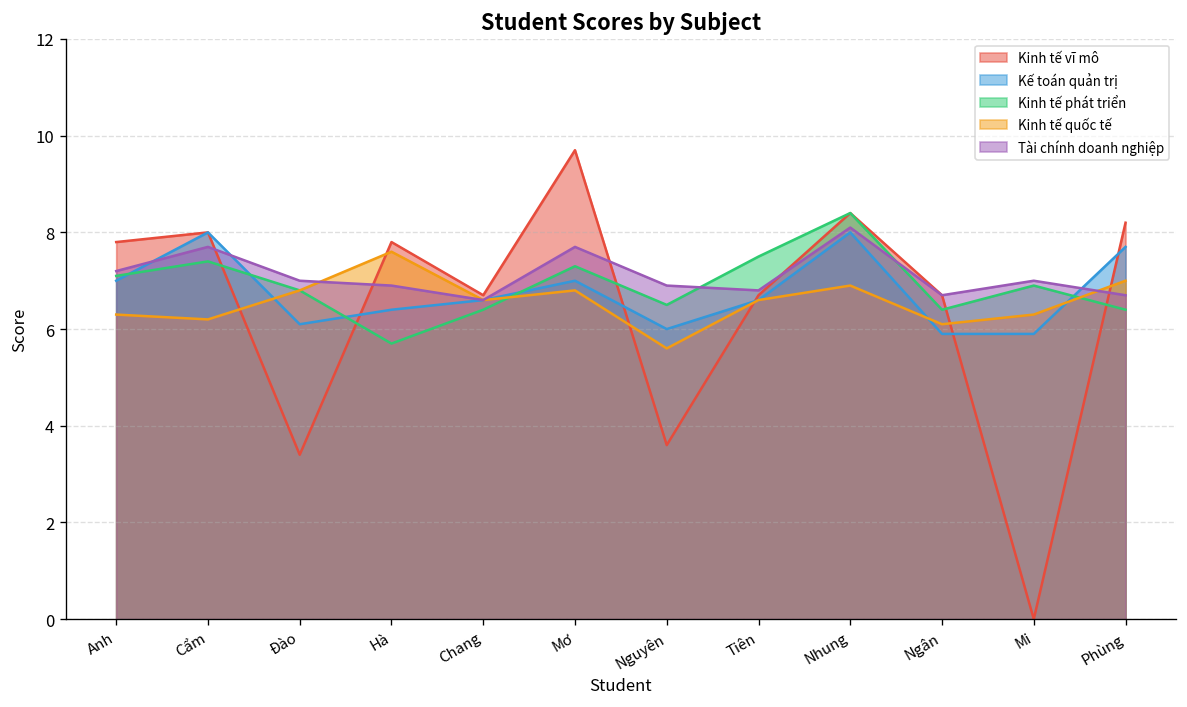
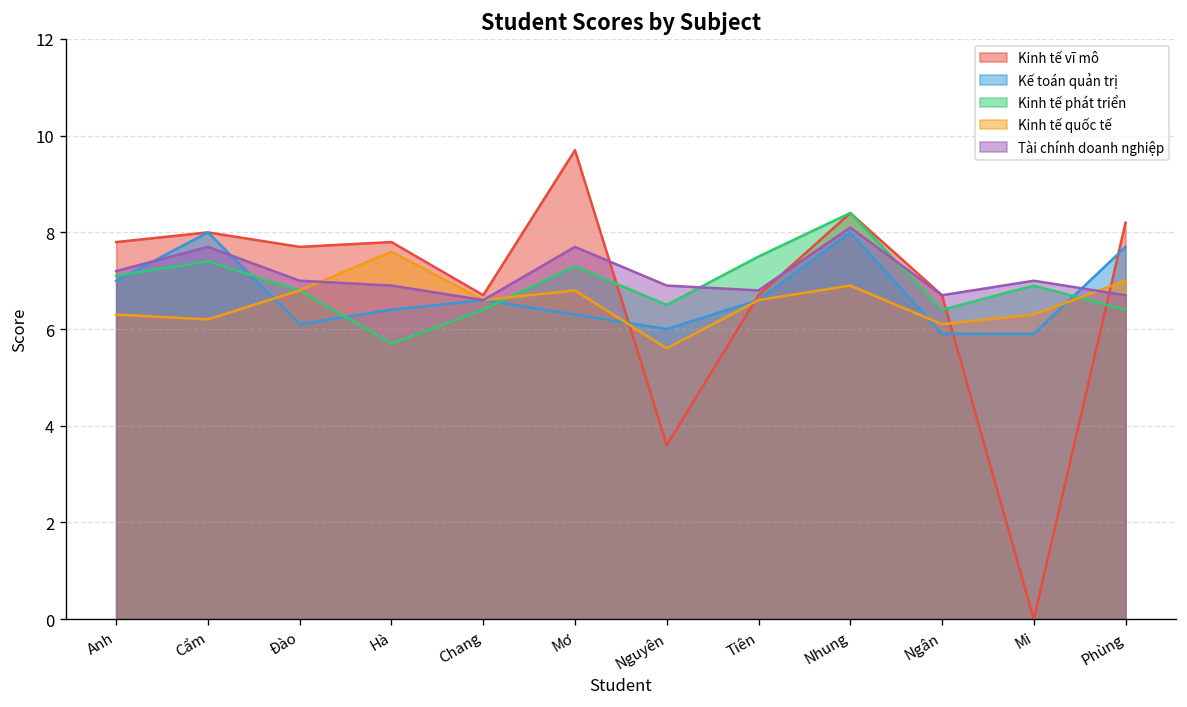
Kinh tế vĩ mô, Đào: 3.4 -> 7.7
Kế toán quản trị, Mơ: 7.0 -> 6.3
